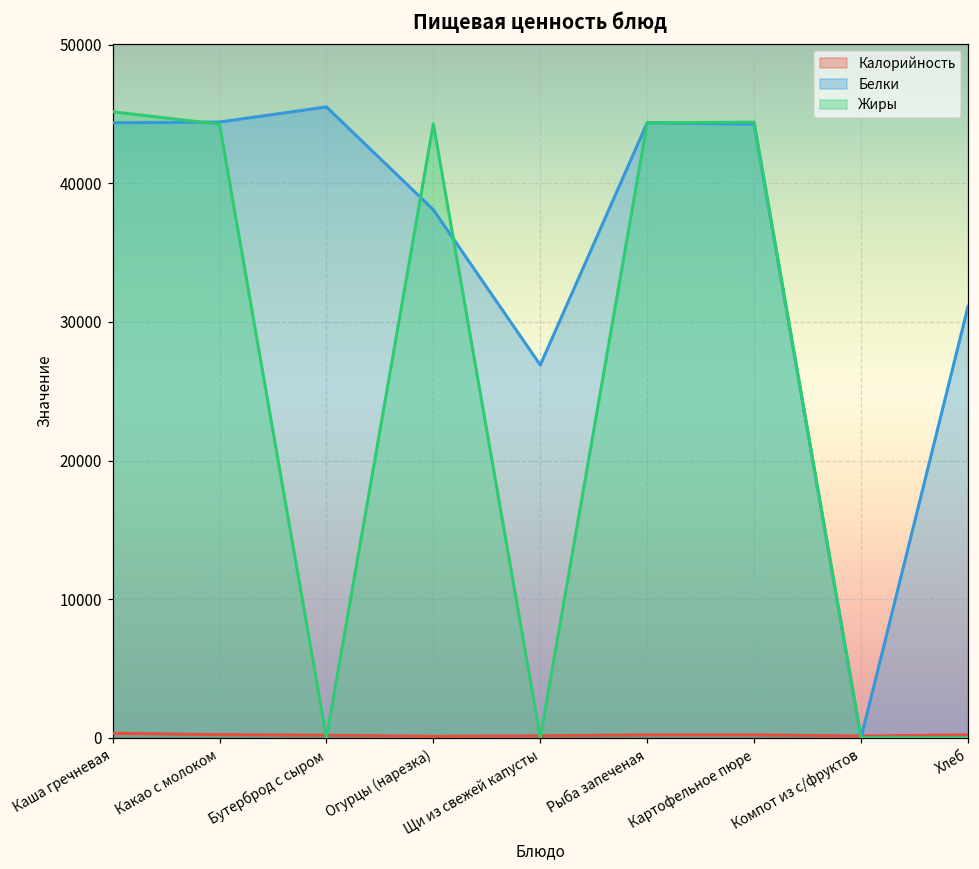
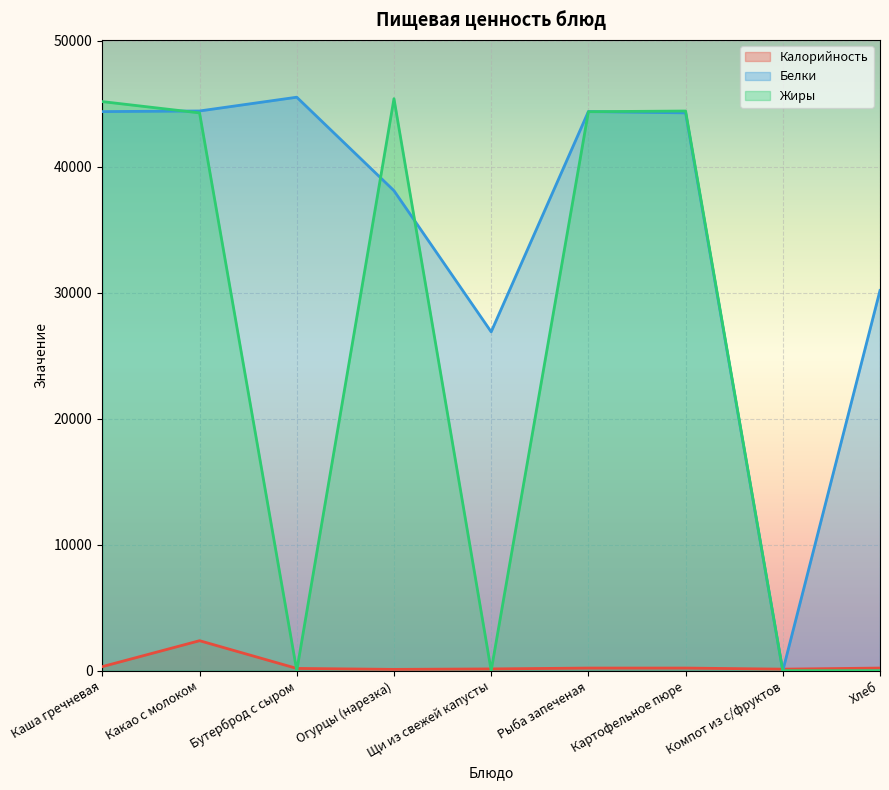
Калорийность, Какао с молоком: 200 -> 2400
Жиры, Огурцы (нарезка): 44300 -> 45400
Белки, Хлеб: 31100 -> 30200
